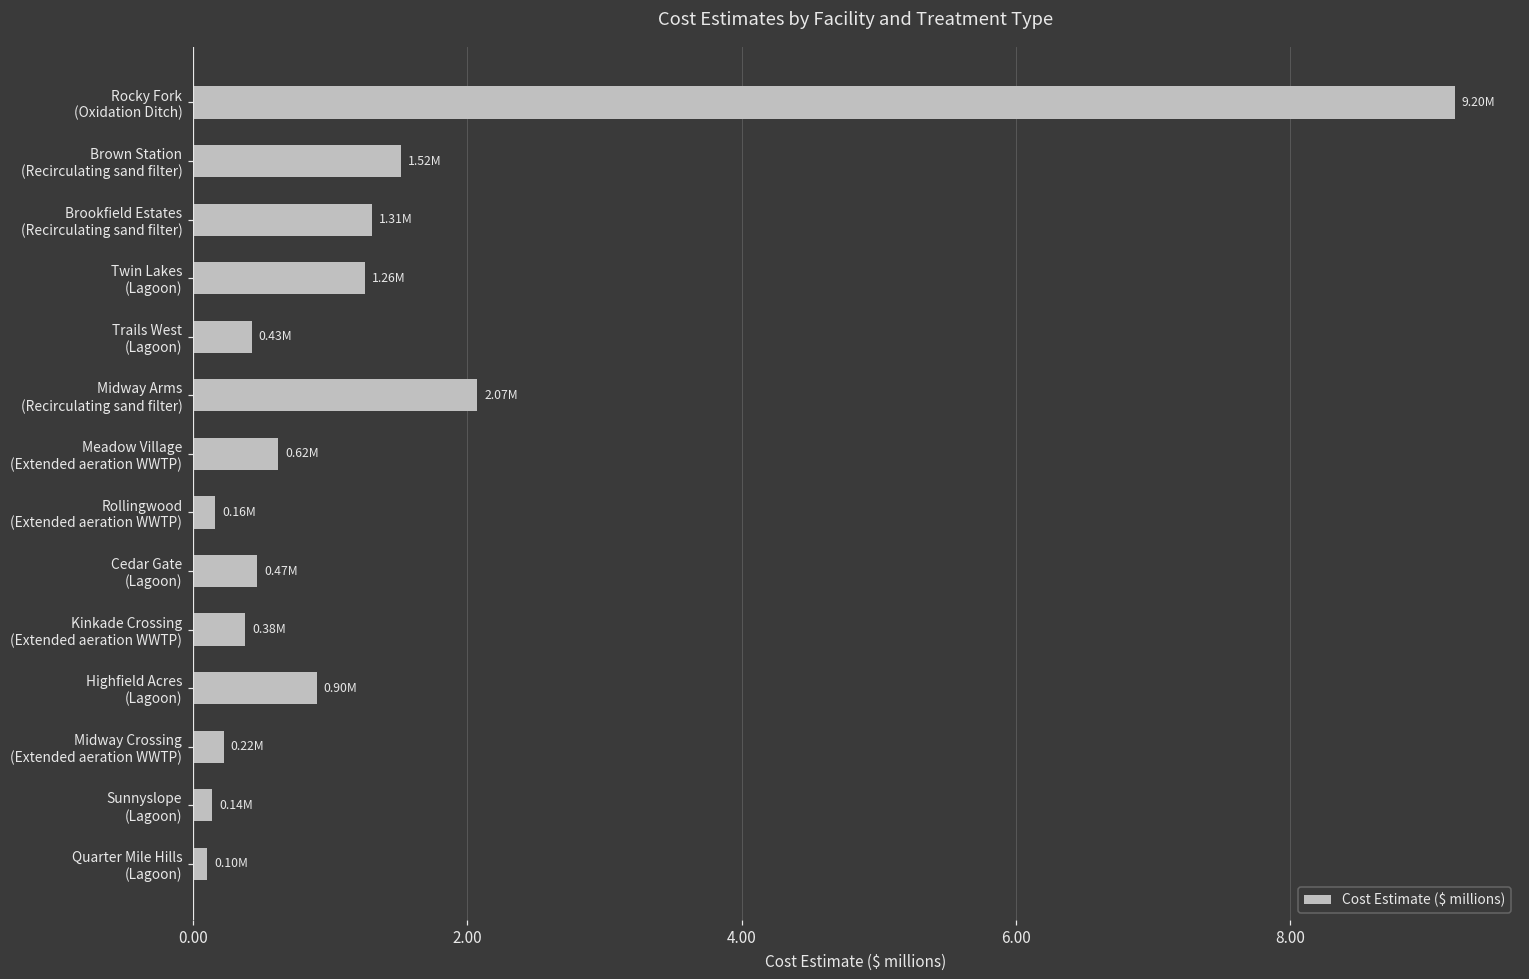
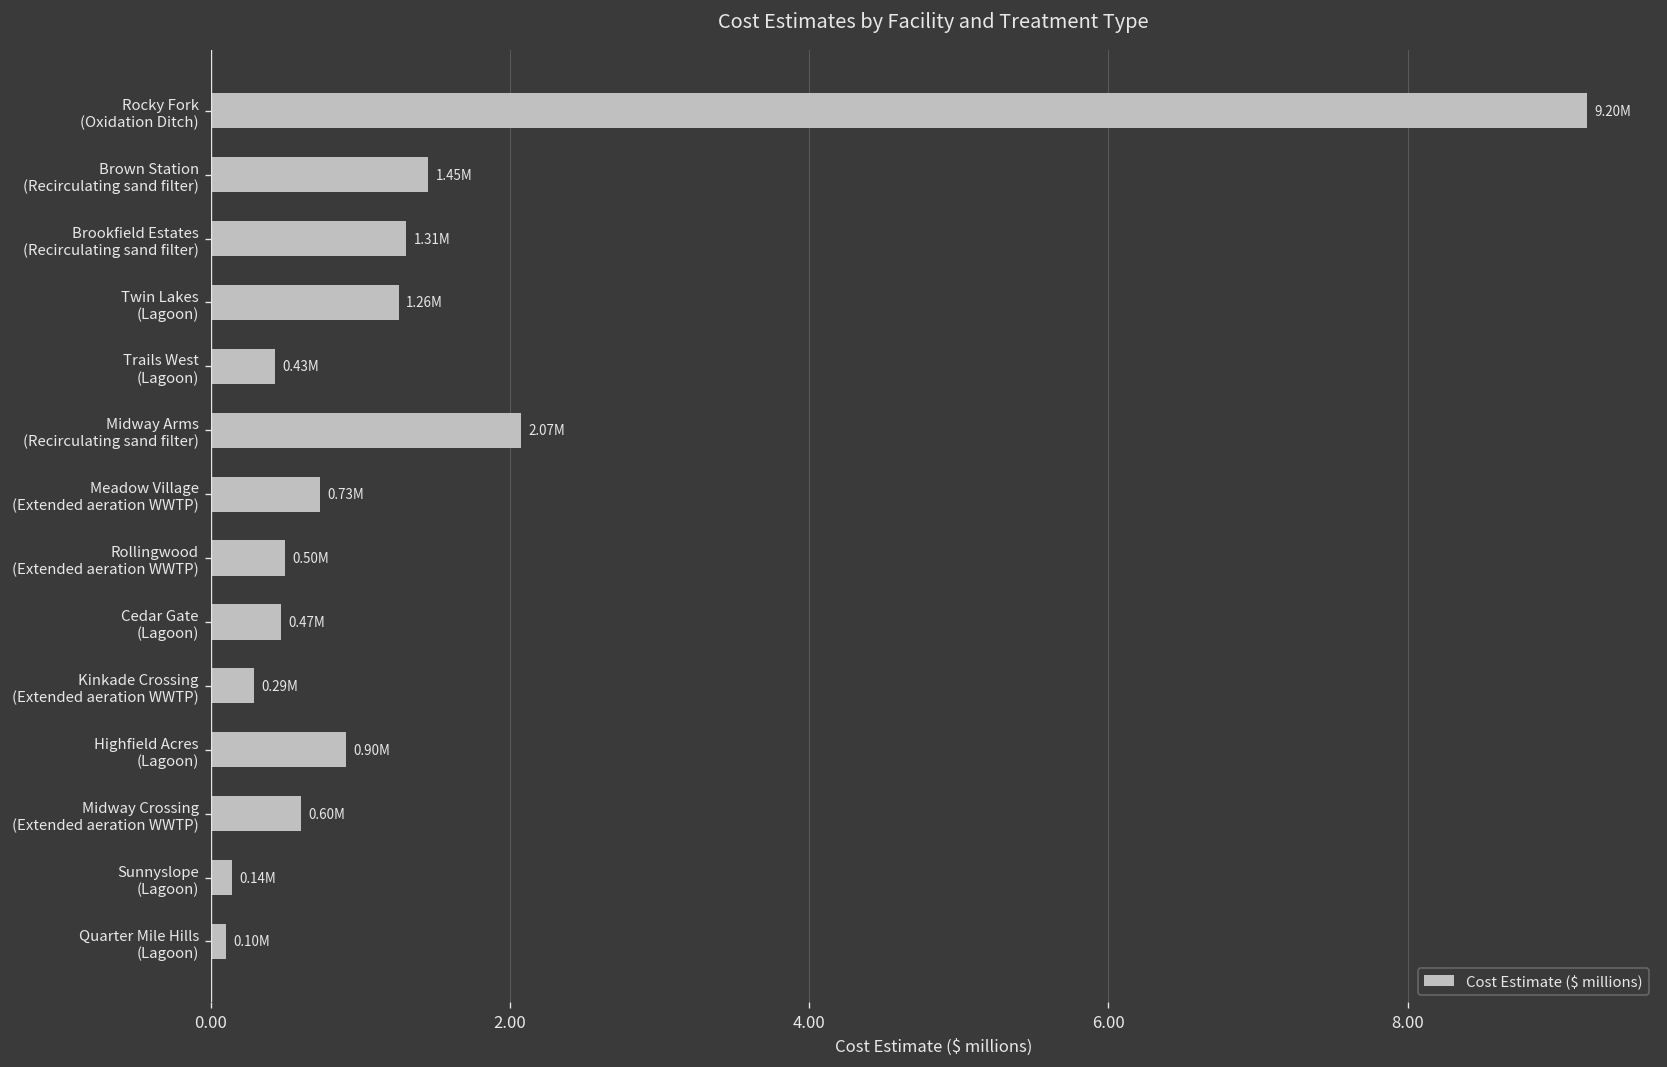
Brown Station (Recirculating sand filter): 1.52M -> 1.45M
Meadow Village (Extended aeration WWTP): 0.62M -> 0.73M
Rollingwood (Extended aeration WWTP): 0.16M -> 0.50M
Kinkade Crossing (Extended aeration WWTP): 0.38M -> 0.29M
Midway Crossing (Extended aeration WWTP): 0.22M -> 0.60M
